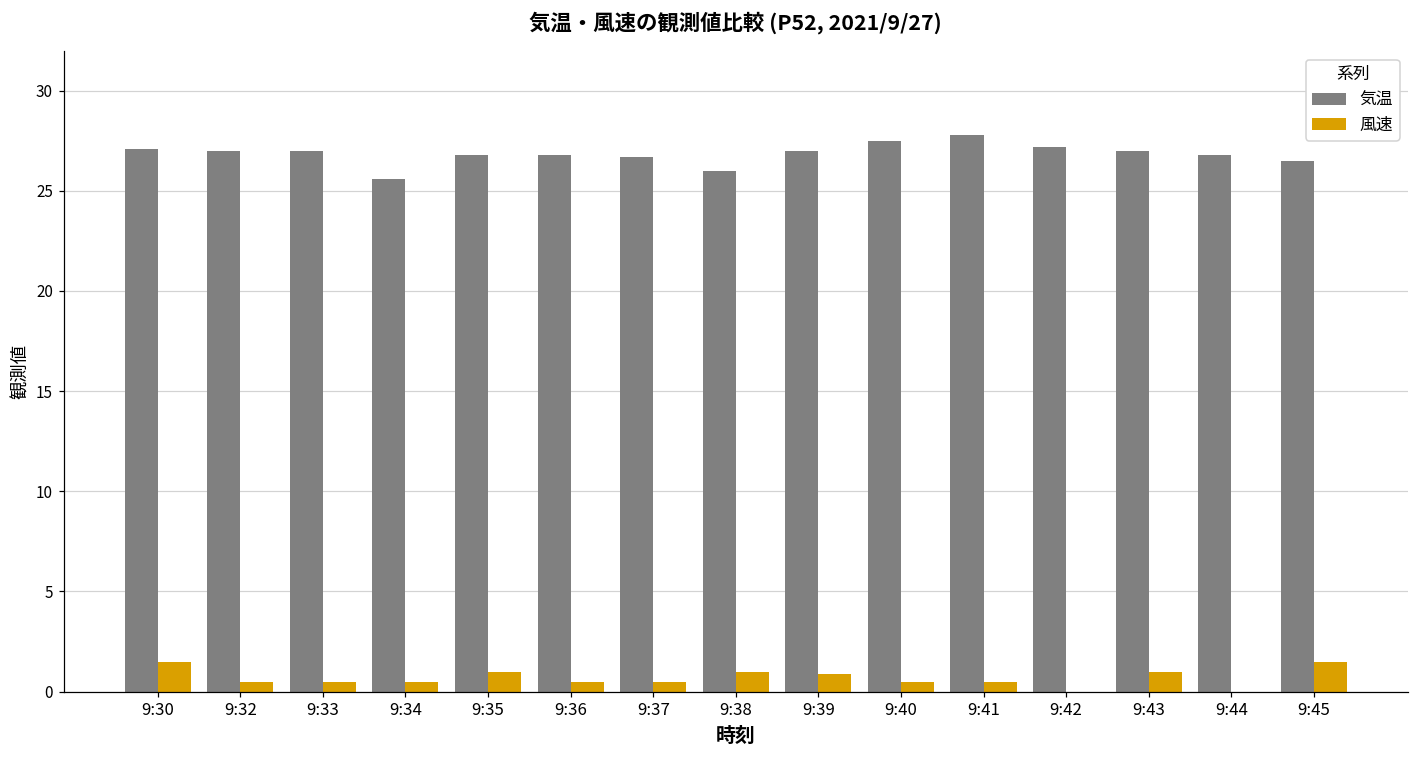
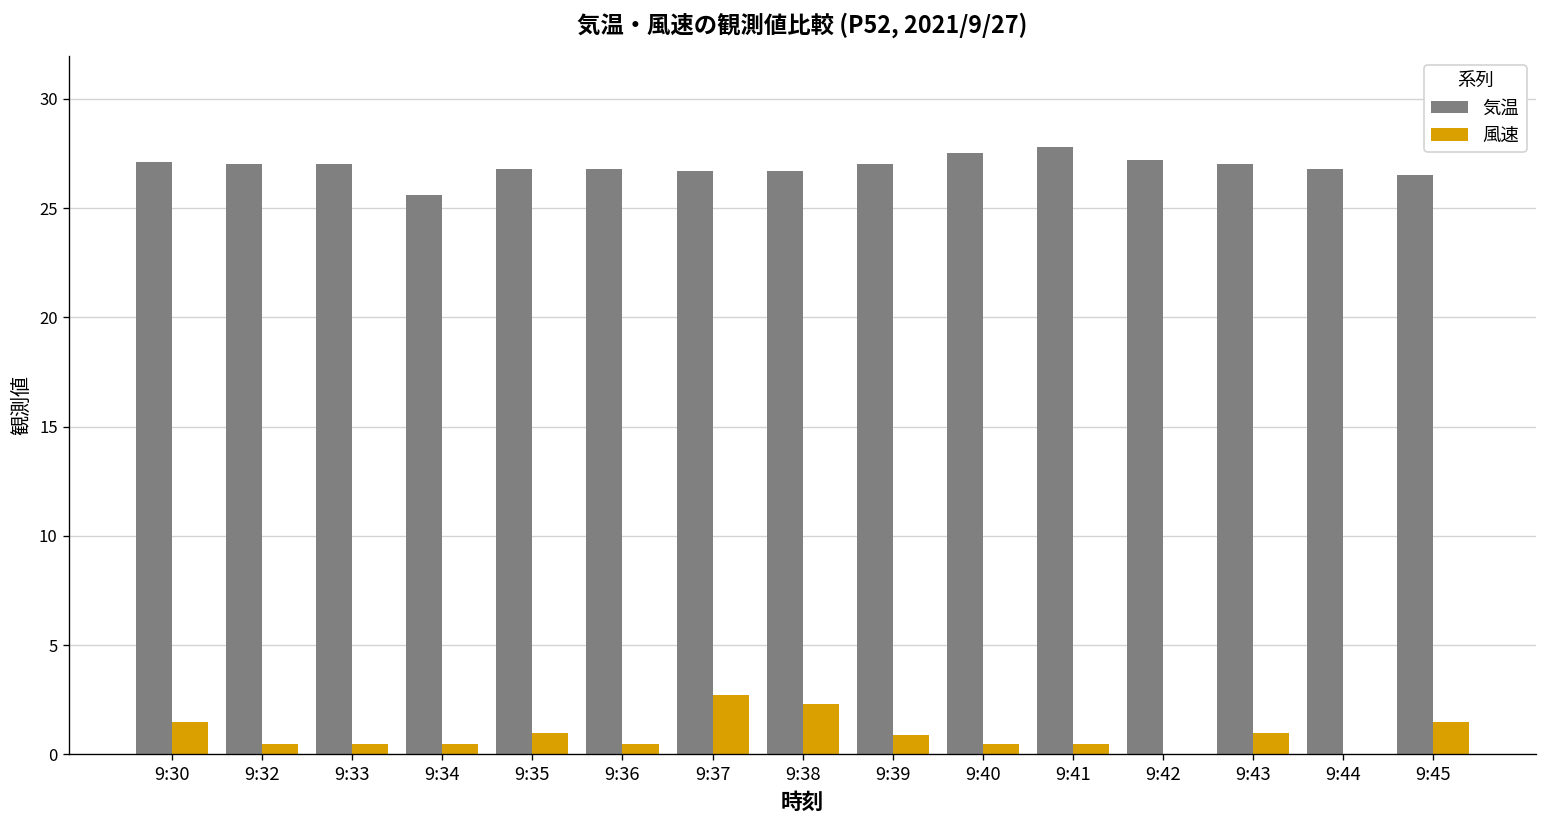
風速, 9:37: 0.5 -> 2.7
気温, 9:38: 26.0 -> 26.7
風速, 9:38: 1.0 -> 2.3
